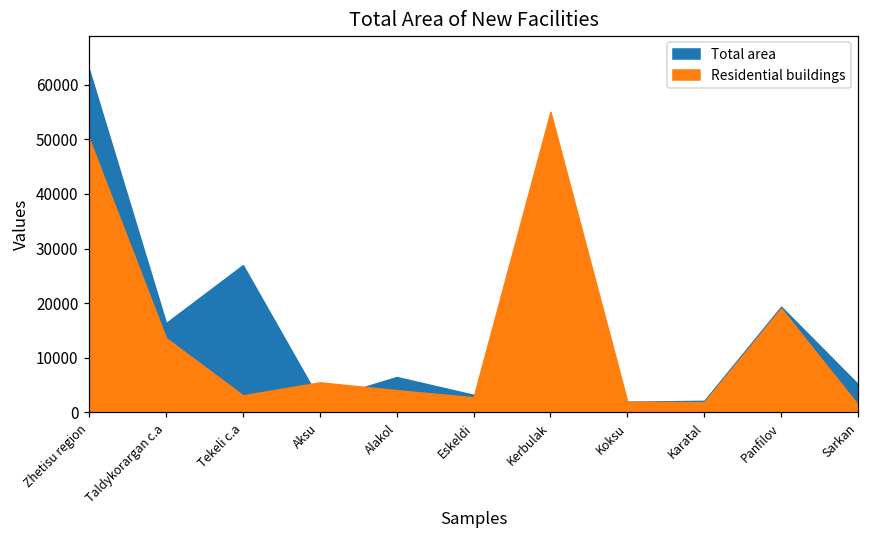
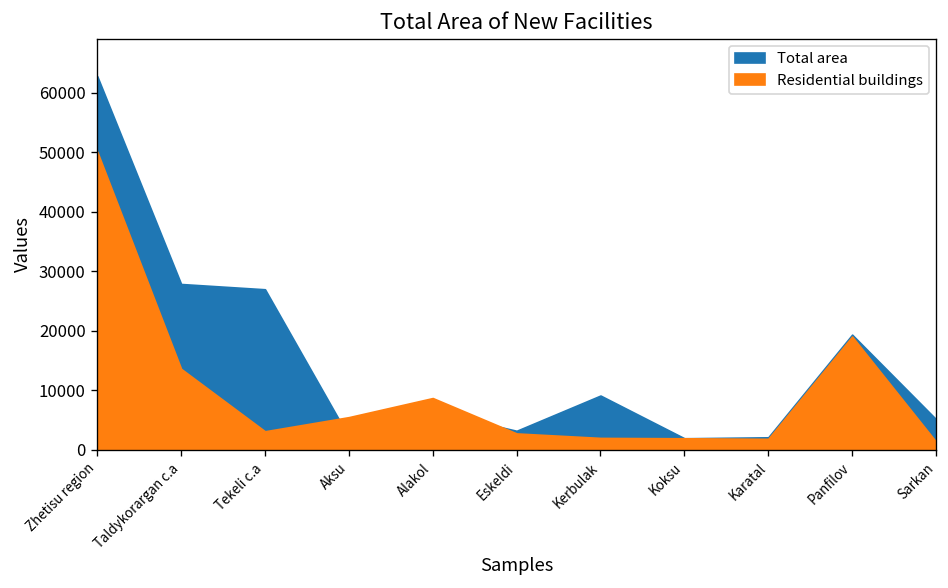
Total area, Taldykorargan c.a: 16000 -> 28000
Residential buildings, Alakol: 4000 -> 9000
Residential buildings, Kerbulak: 55000 -> 2000
